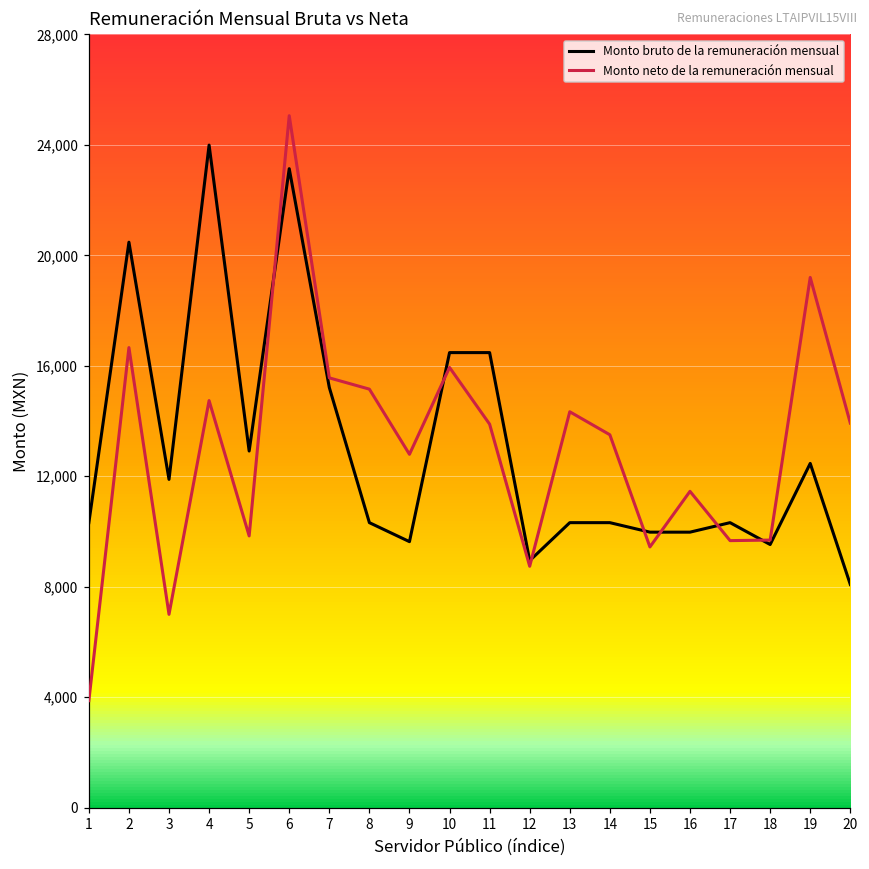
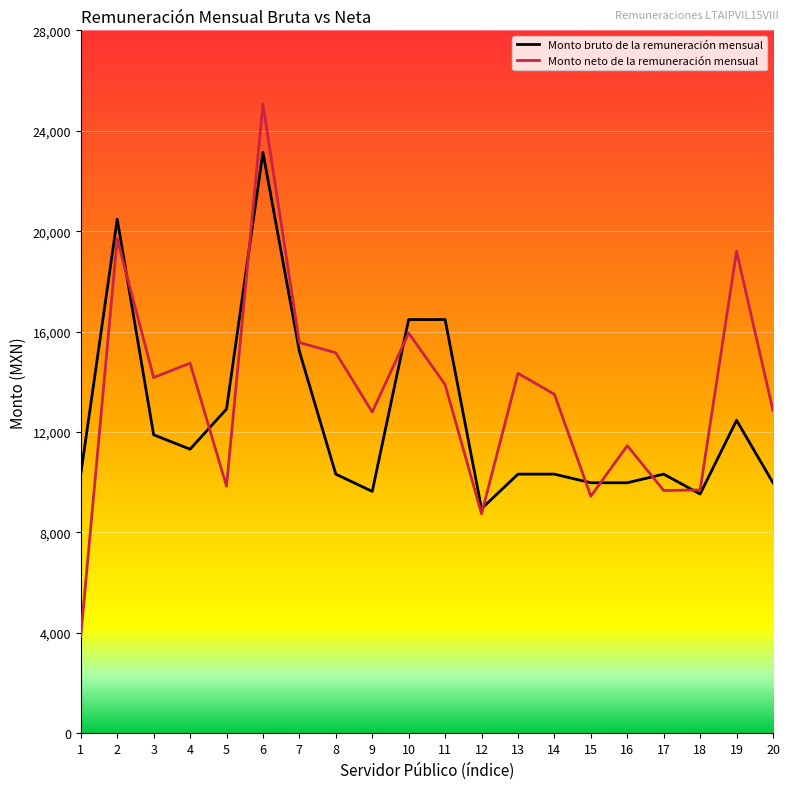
Monto neto de la remuneración mensual, 2: 16,700 -> 19,700
Monto neto de la remuneración mensual, 3: 7,000 -> 14,200
Monto bruto de la remuneración mensual, 4: 24,000 -> 11,300
Monto bruto de la remuneración mensual, 20: 8,100 -> 10,000
Monto neto de la remuneración mensual, 20: 13,900 -> 12,900
